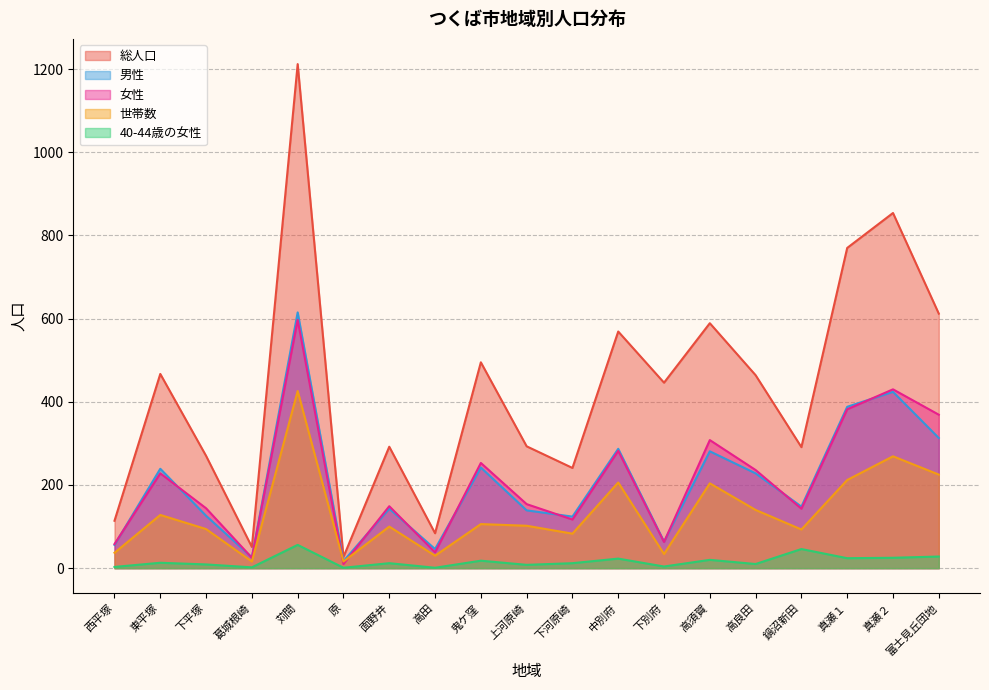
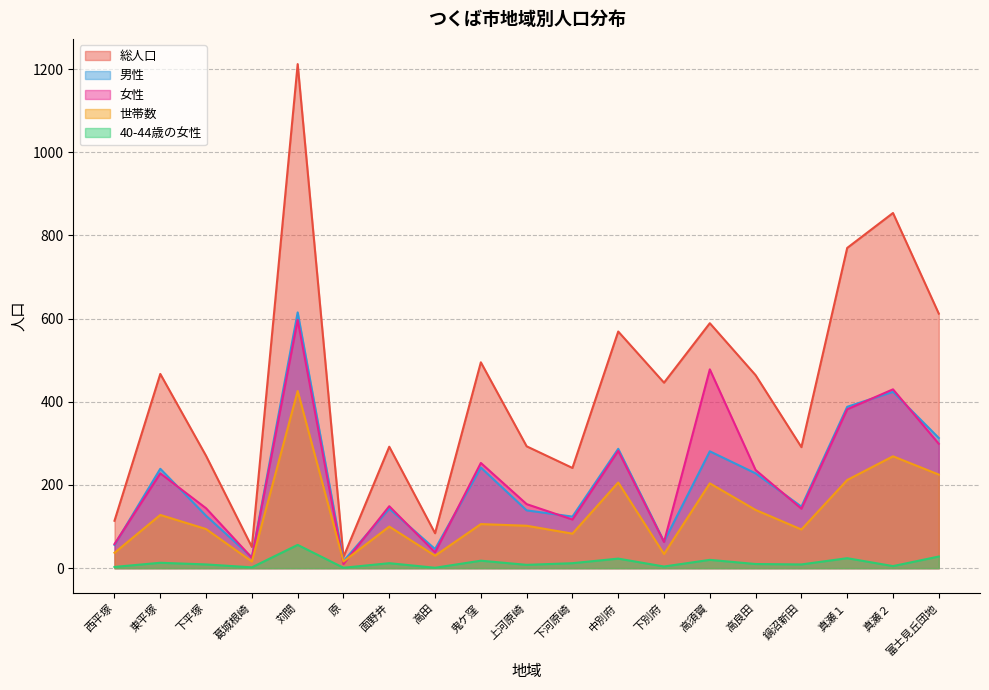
女性, 高須賀: 310 -> 480
40-44歳の女性, 鍋沼新田: 50 -> 10
40-44歳の女性, 真瀬２: 30 -> 10
女性, 富士見丘団地: 370 -> 300
